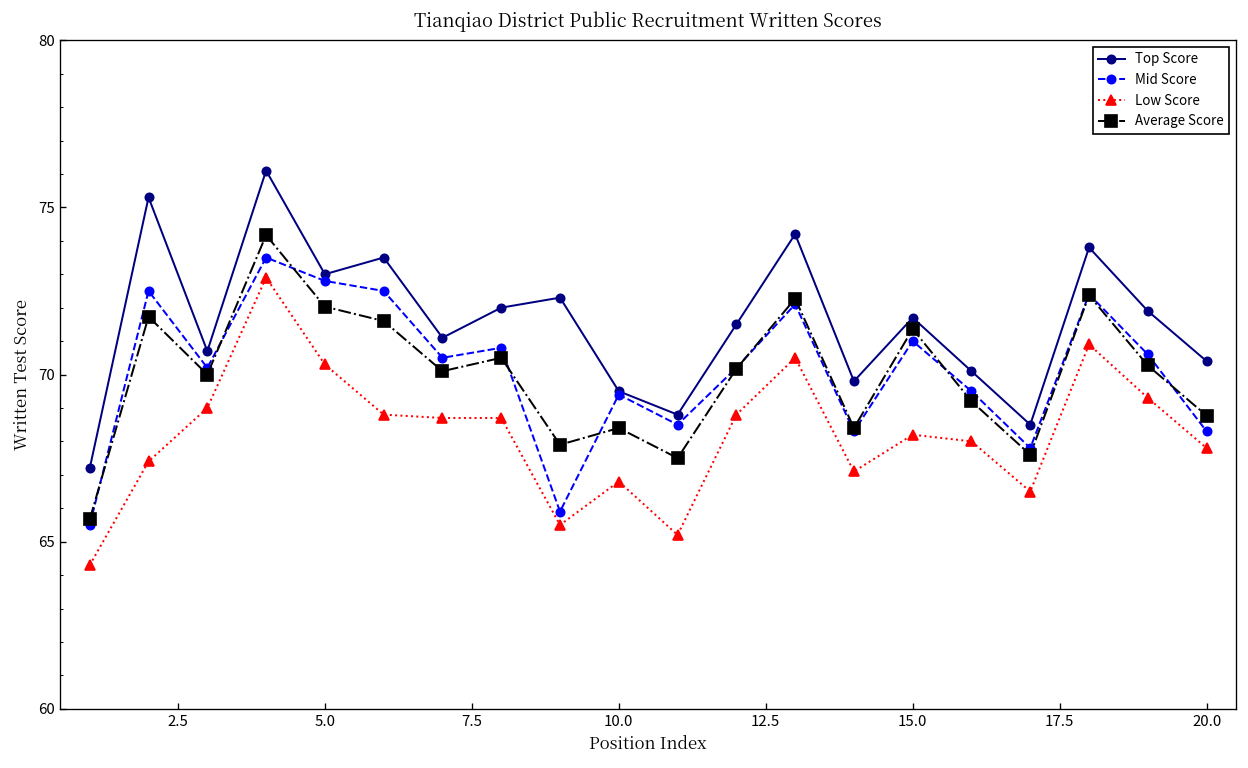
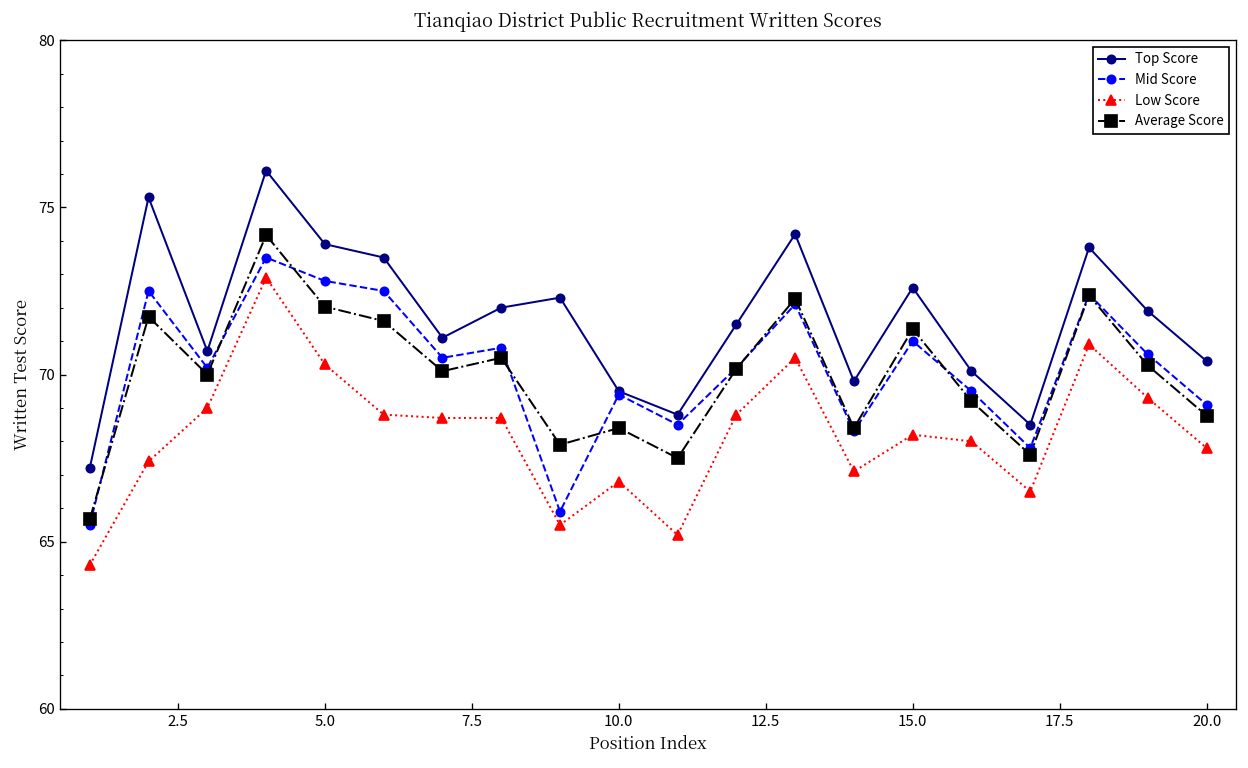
Top Score, 5.0: 73.0 -> 73.9
Top Score, 15.0: 71.7 -> 72.6
Mid Score, 20.0: 68.3 -> 69.1
